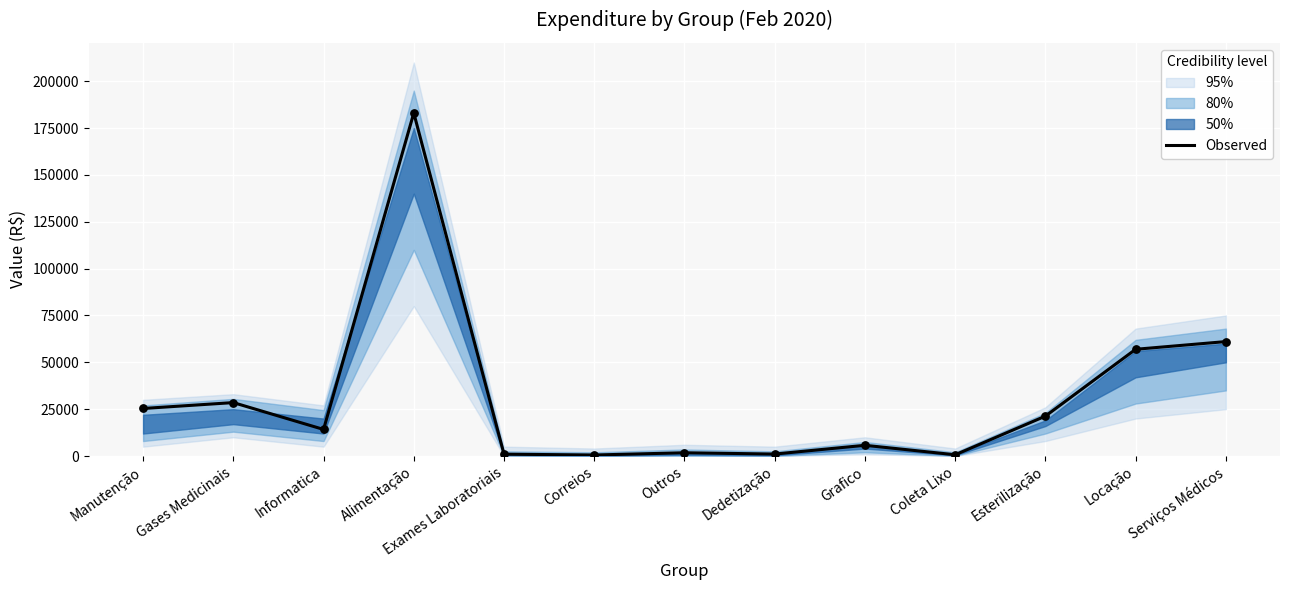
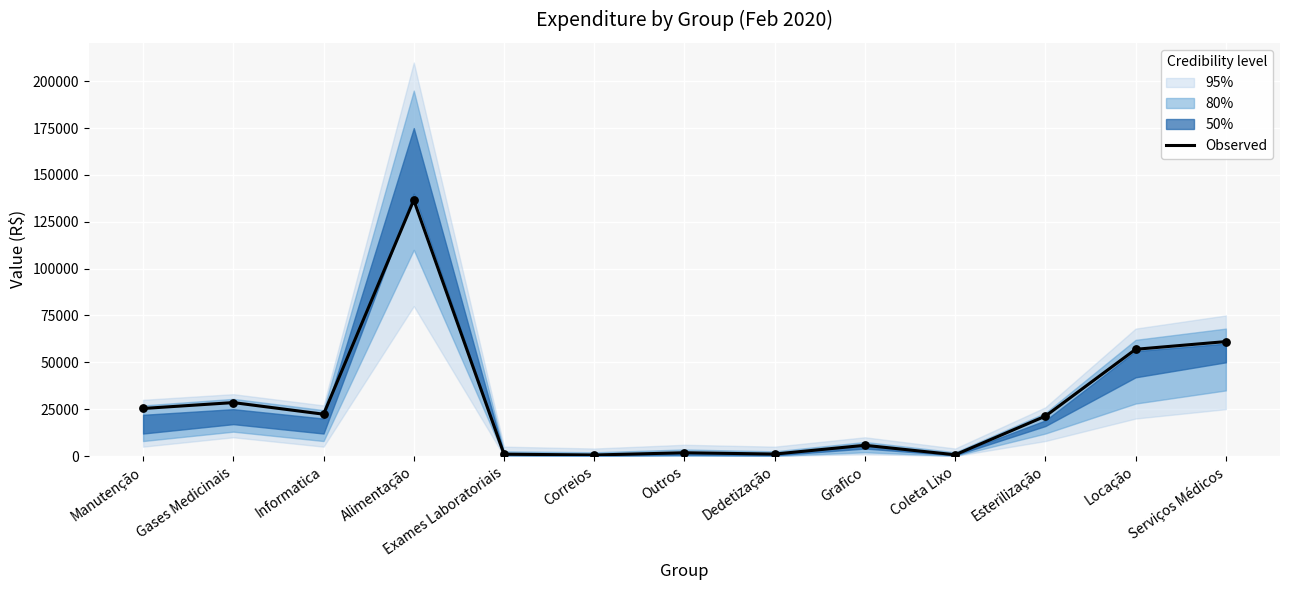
Observed, Informatica: 14000 -> 22000
Observed, Alimentação: 183000 -> 137000
